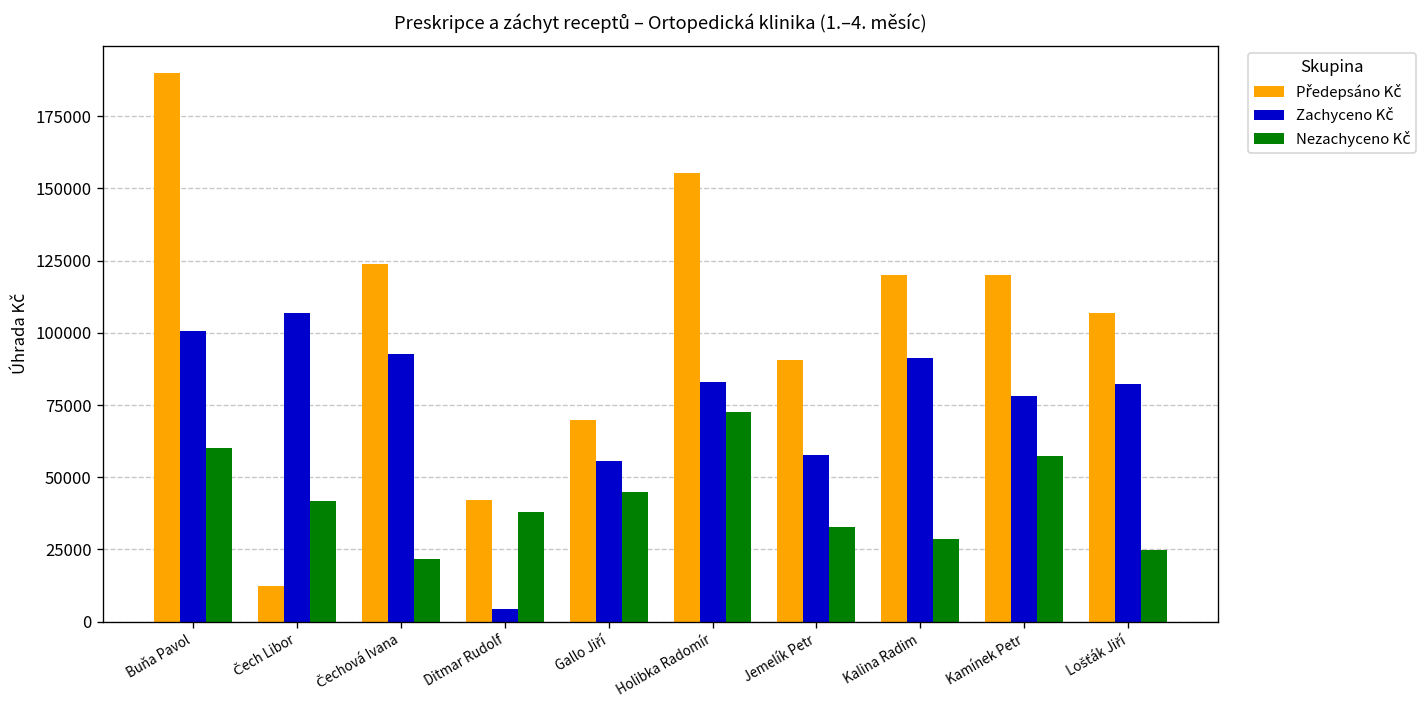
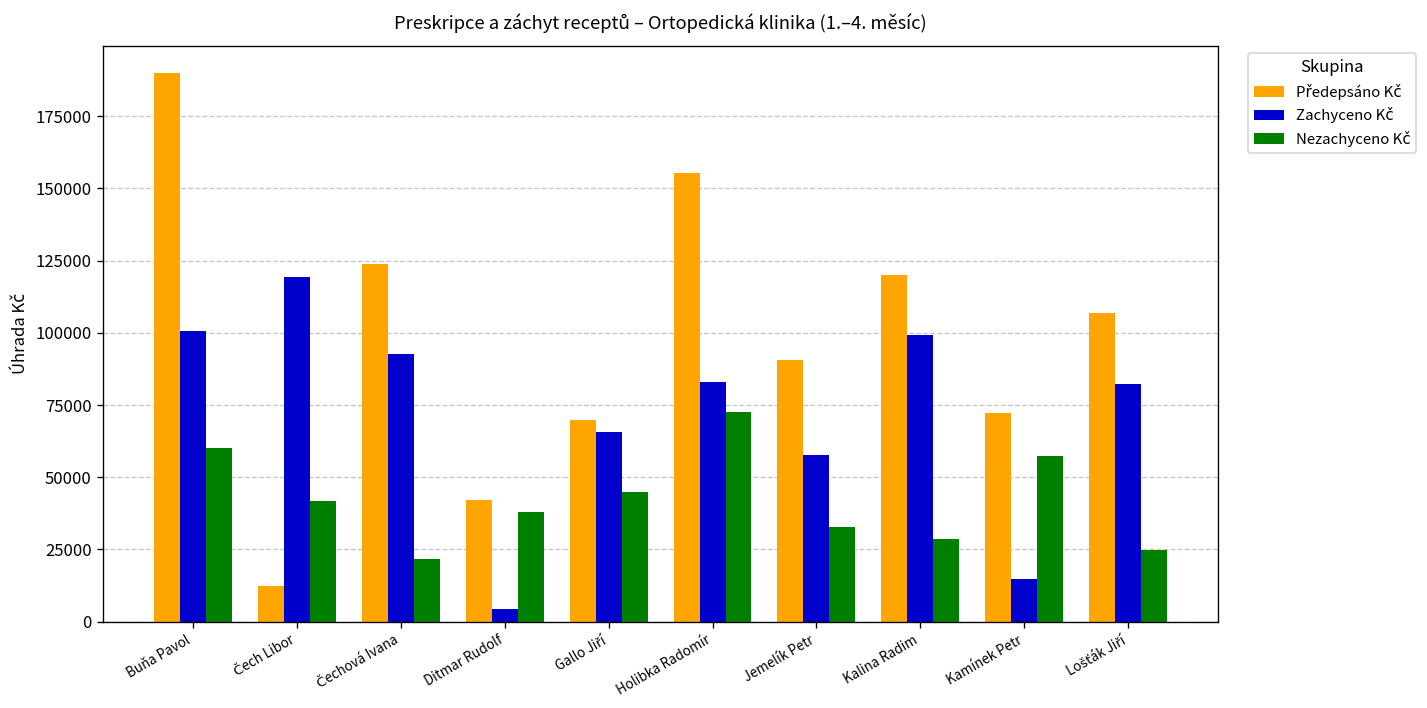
Zachyceno Kč, Čech Libor: 107000 -> 119000
Zachyceno Kč, Gallo Jiří: 55000 -> 66000
Zachyceno Kč, Kalina Radim: 91000 -> 99000
Předepsáno Kč, Kamínek Petr: 120000 -> 72000
Zachyceno Kč, Kamínek Petr: 78000 -> 15000
